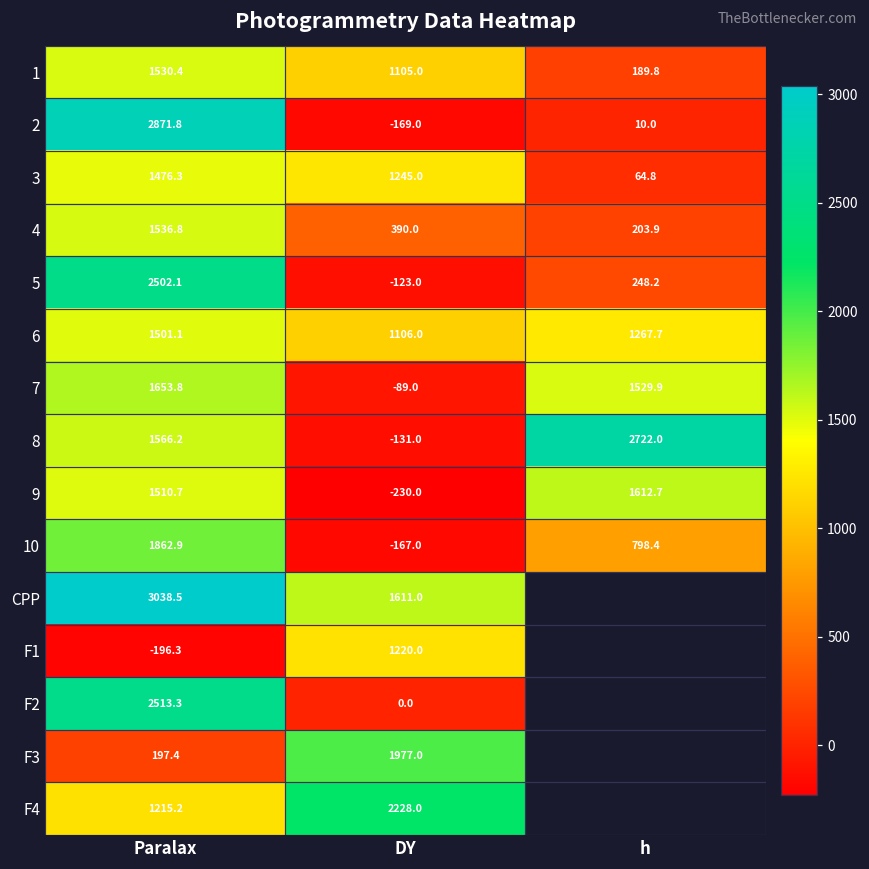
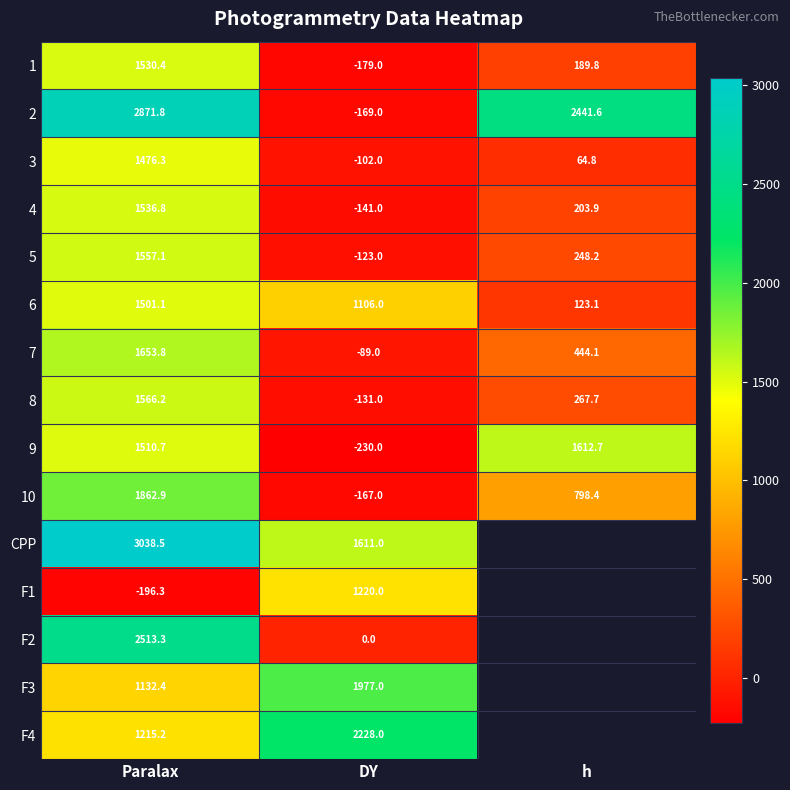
1, DY: 1105.0 -> -179.0
2, h: 10.0 -> 2441.6
3, DY: 1245.0 -> -102.0
4, DY: 390.0 -> -141.0
5, Paralax: 2502.1 -> 1557.1
6, h: 1267.7 -> 123.1
7, h: 1529.9 -> 444.1
8, h: 2722.0 -> 267.7
F3, Paralax: 197.4 -> 1132.4
